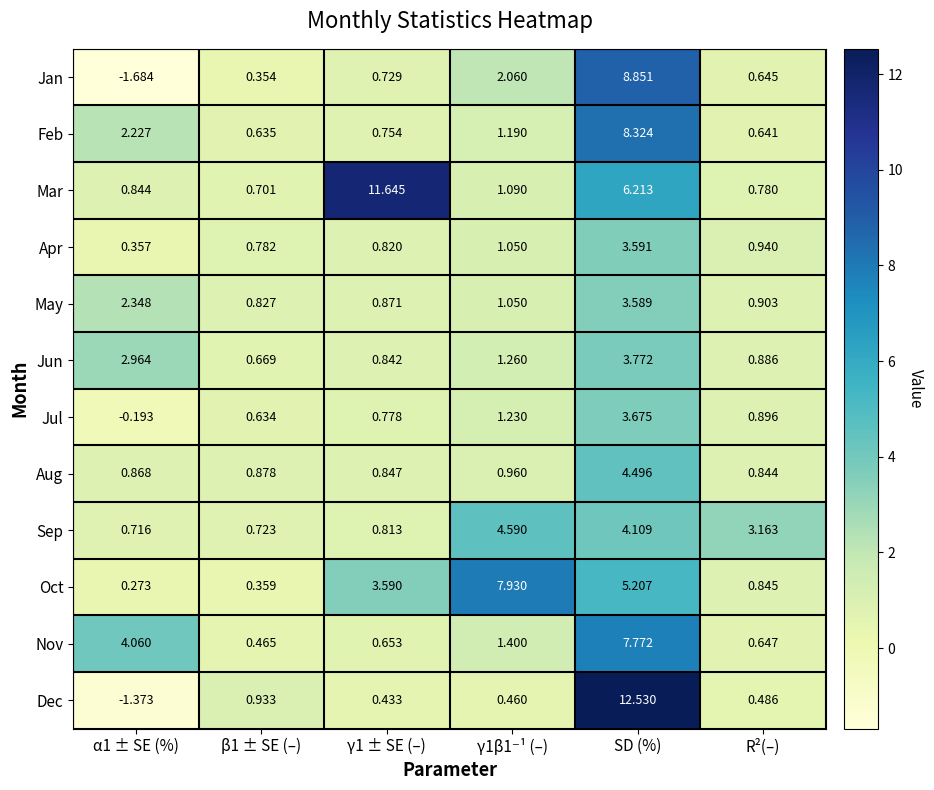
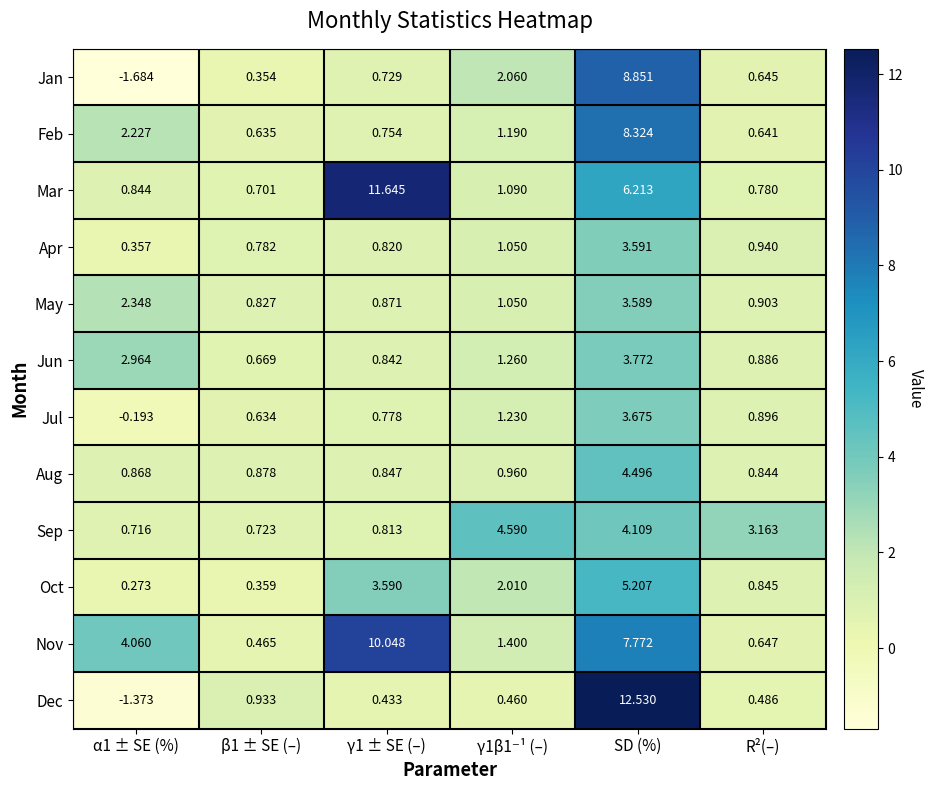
Oct, γ1β1⁻¹ (–): 7.930 -> 2.010
Nov, γ1 ± SE (–): 0.653 -> 10.048
